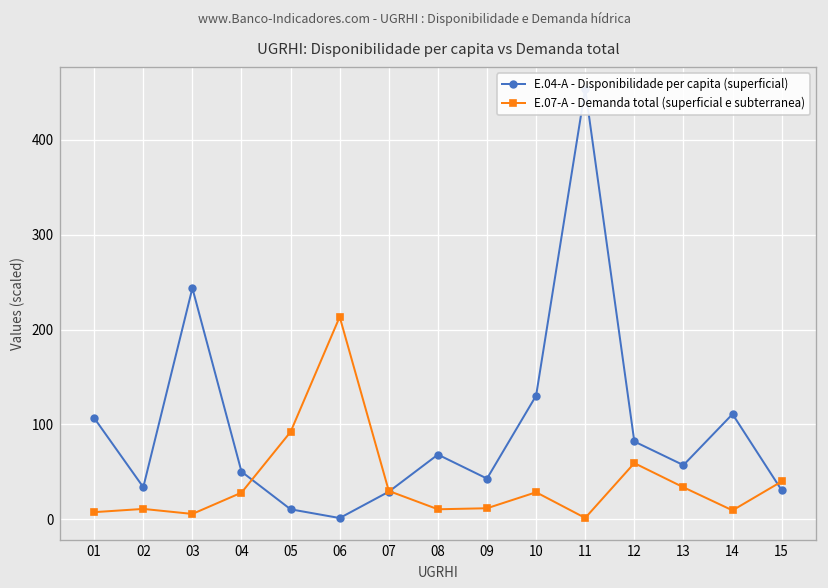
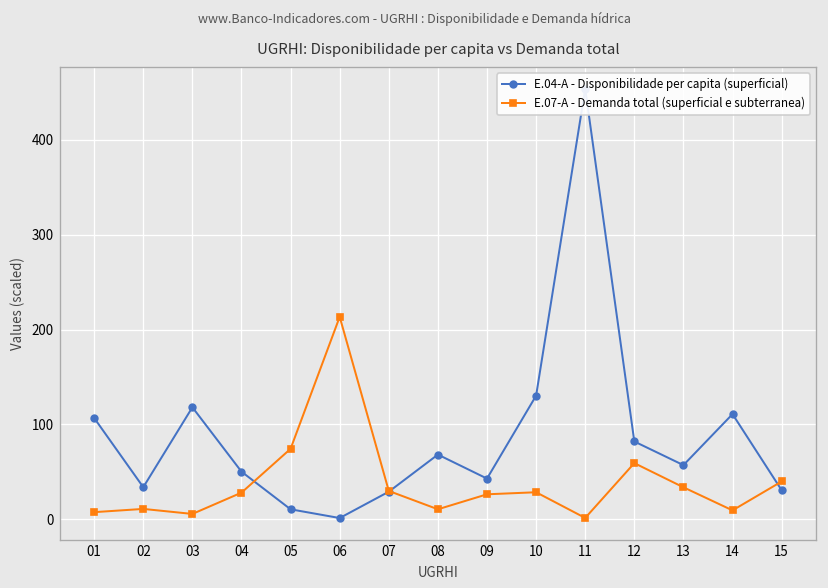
E.04-A - Disponibilidade per capita (superficial), 03: 240 -> 120
E.07-A - Demanda total (superficial e subterranea), 05: 90 -> 70
E.07-A - Demanda total (superficial e subterranea), 09: 10 -> 30
